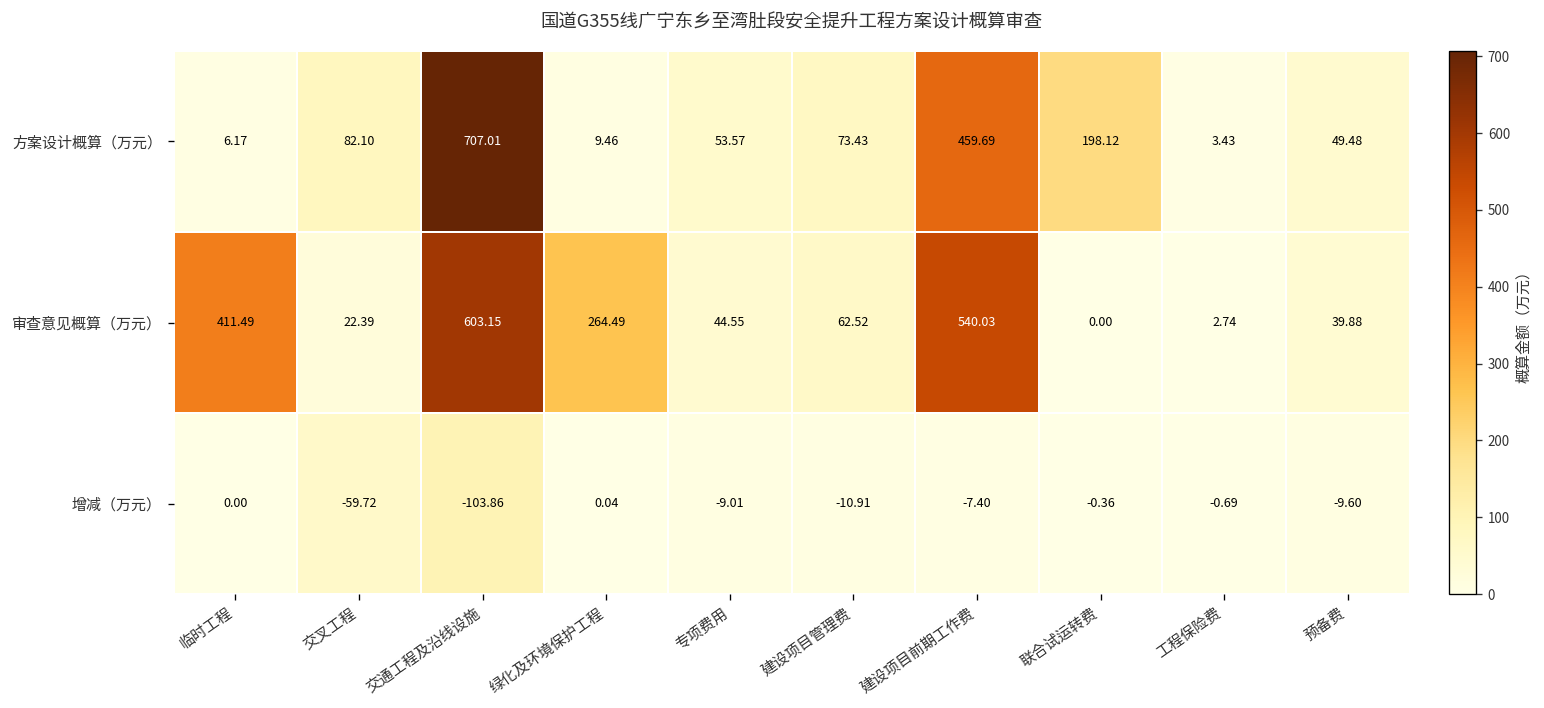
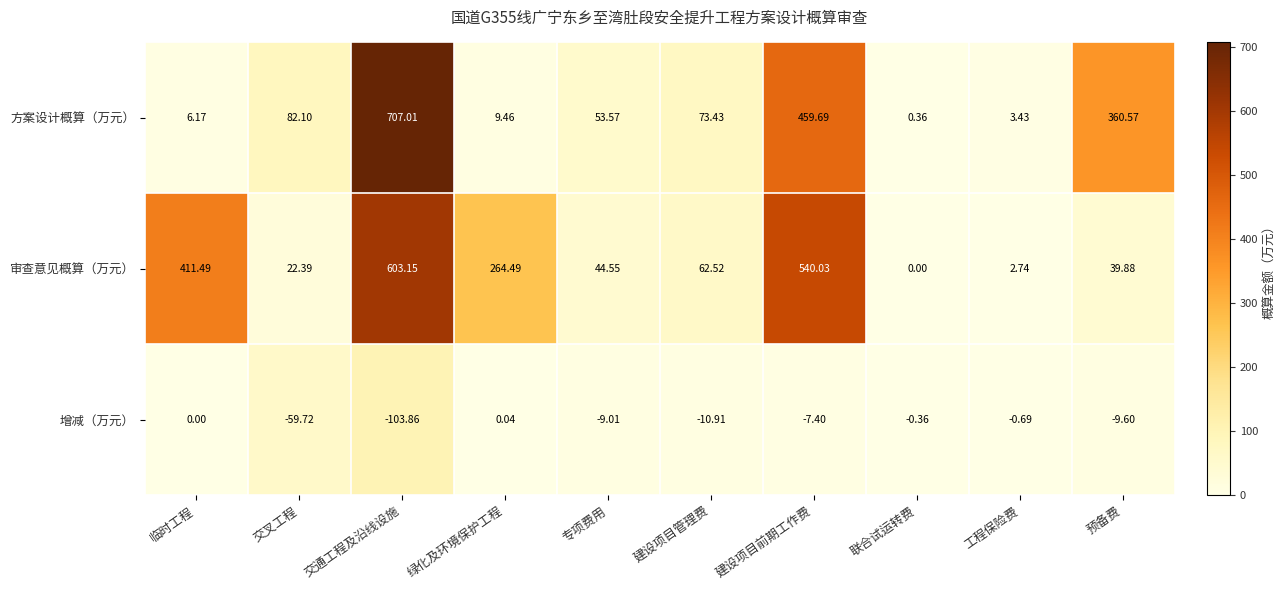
方案设计概算（万元）, 联合试运转费: 198.12 -> 0.36
方案设计概算（万元）, 预备费: 49.48 -> 360.57
